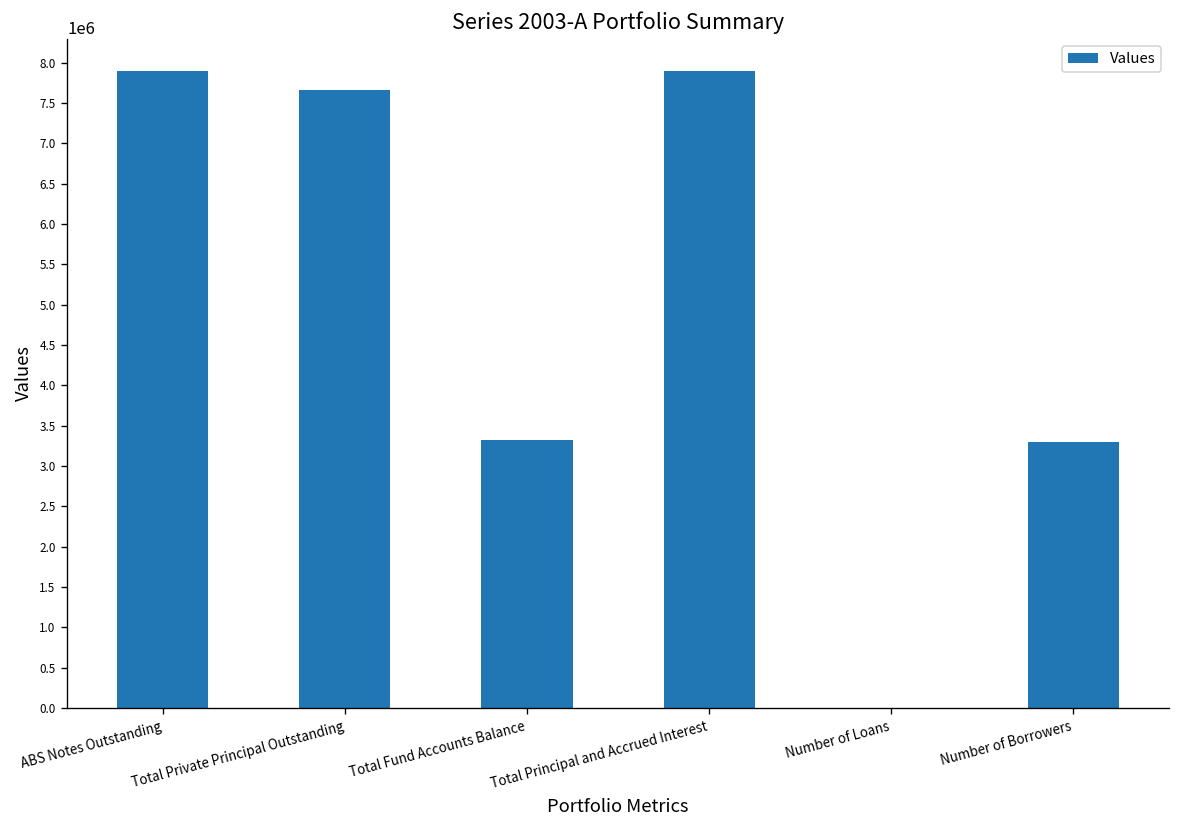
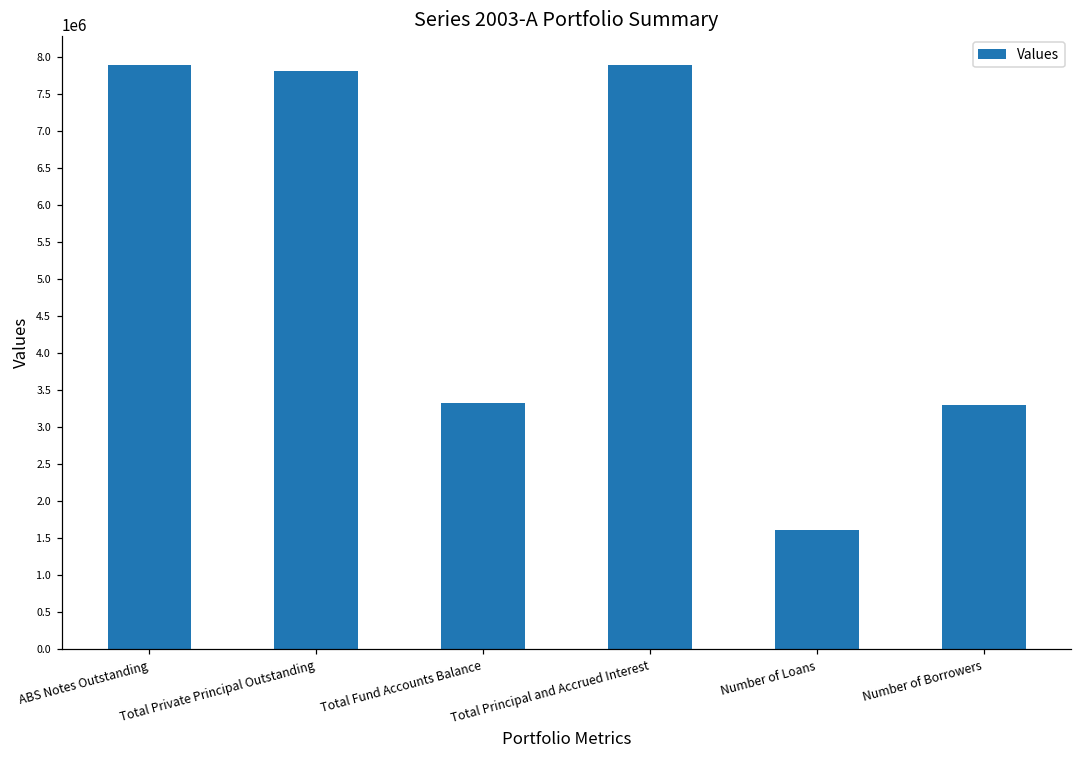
Total Private Principal Outstanding: 7700000 -> 7800000
Number of Loans: 0 -> 1600000
